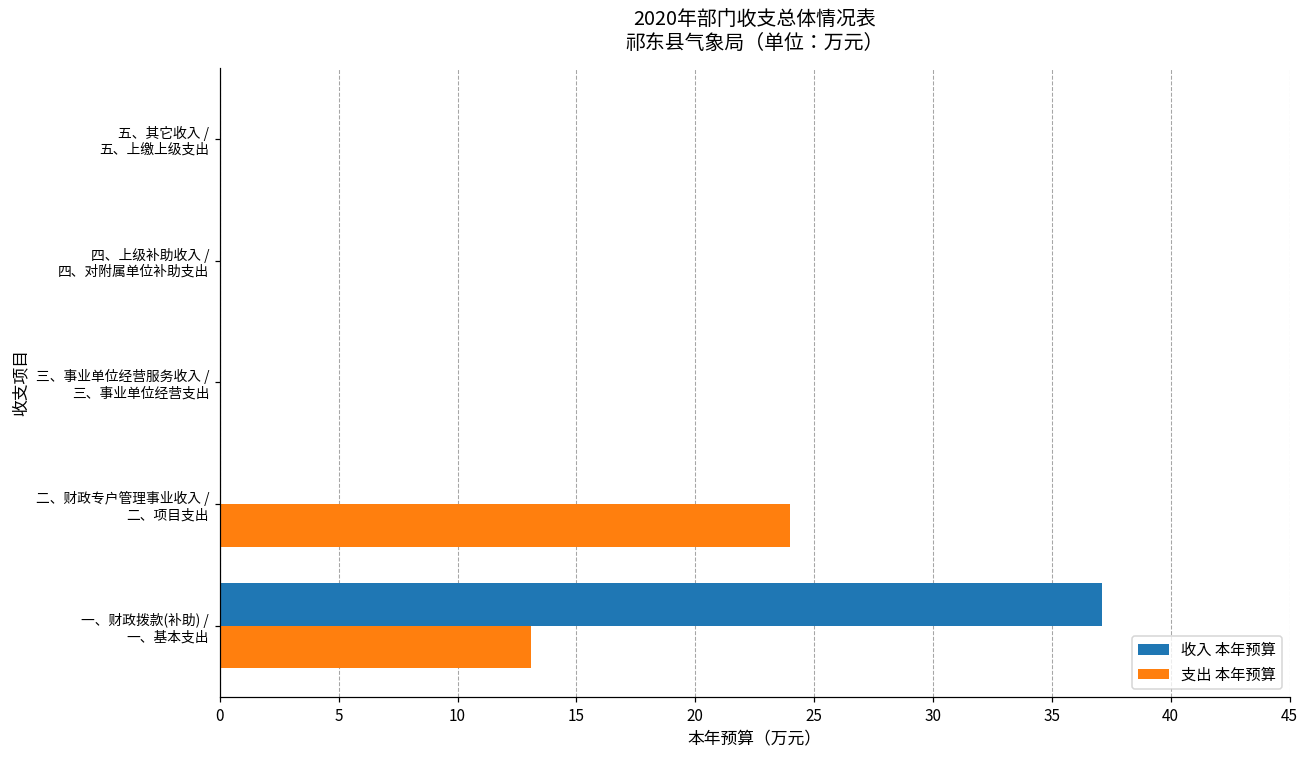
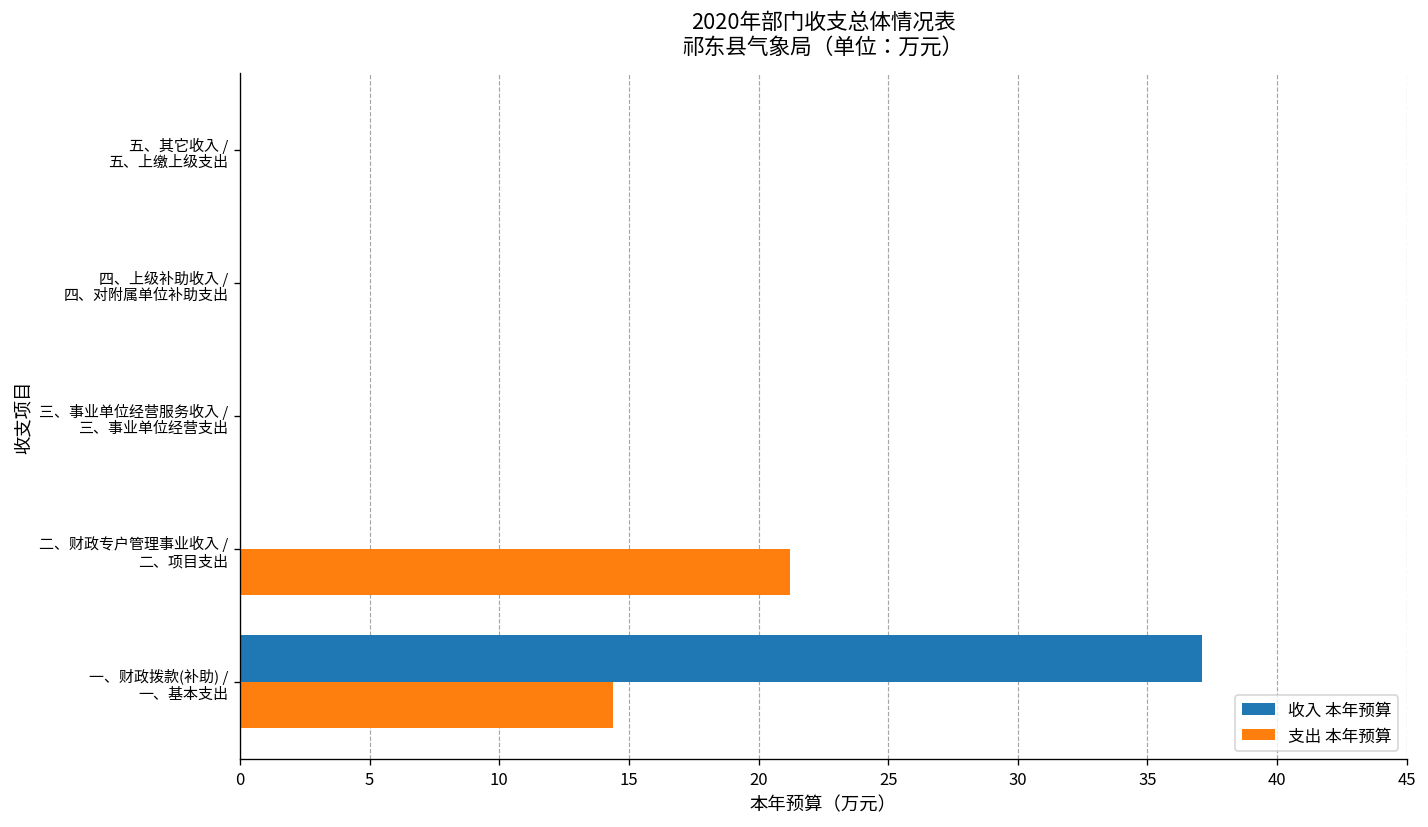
支出 本年预算, 二、财政专户管理事业收入 / 二、项目支出: 24.0 -> 21.2
支出 本年预算, 一、财政拨款(补助) / 一、基本支出: 13.1 -> 14.4
